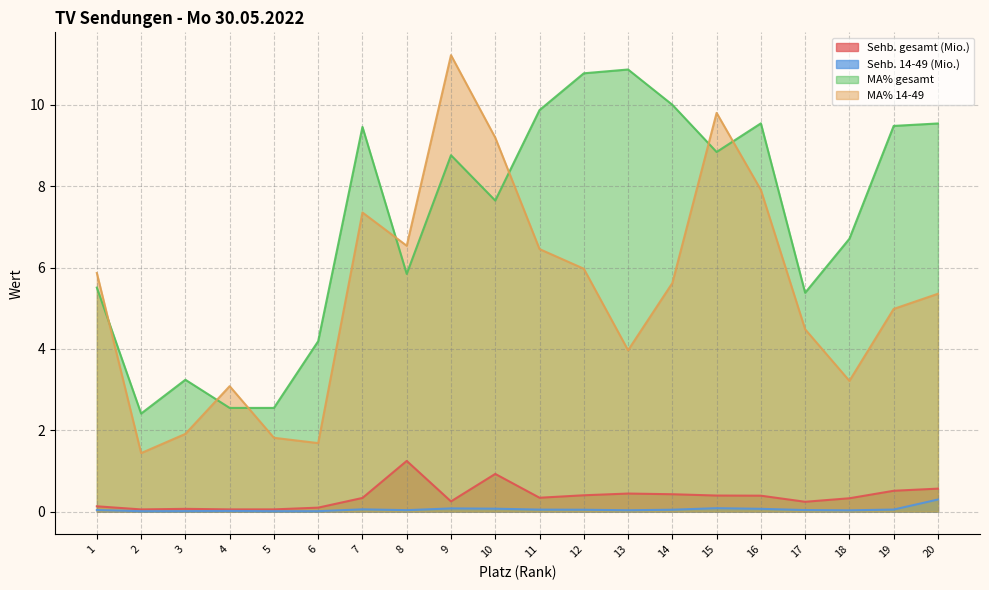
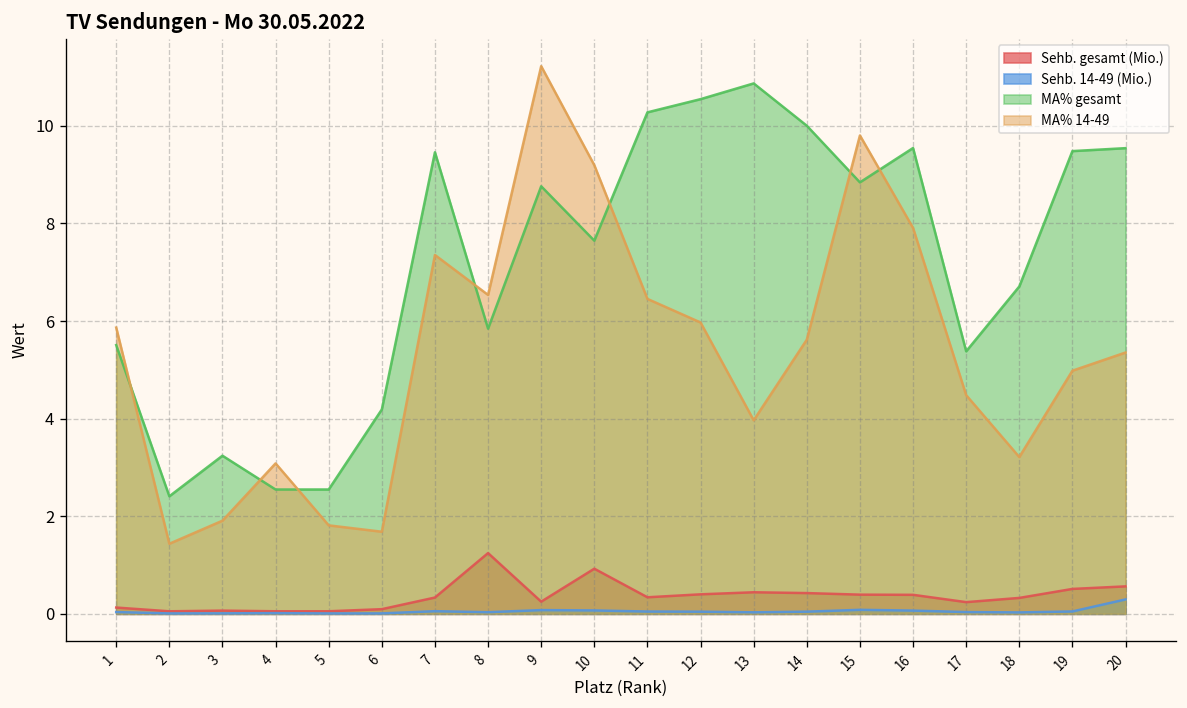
MA% gesamt, 11: 9.9 -> 10.3
MA% gesamt, 12: 10.8 -> 10.5
